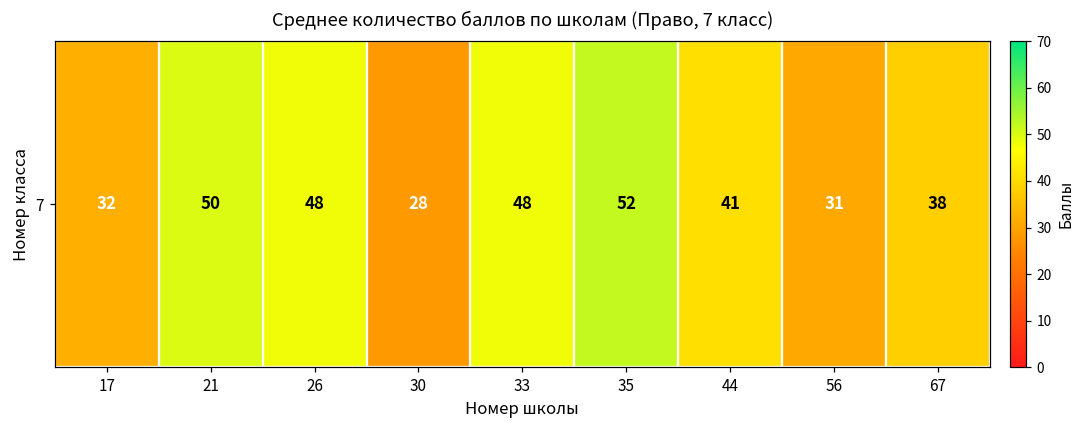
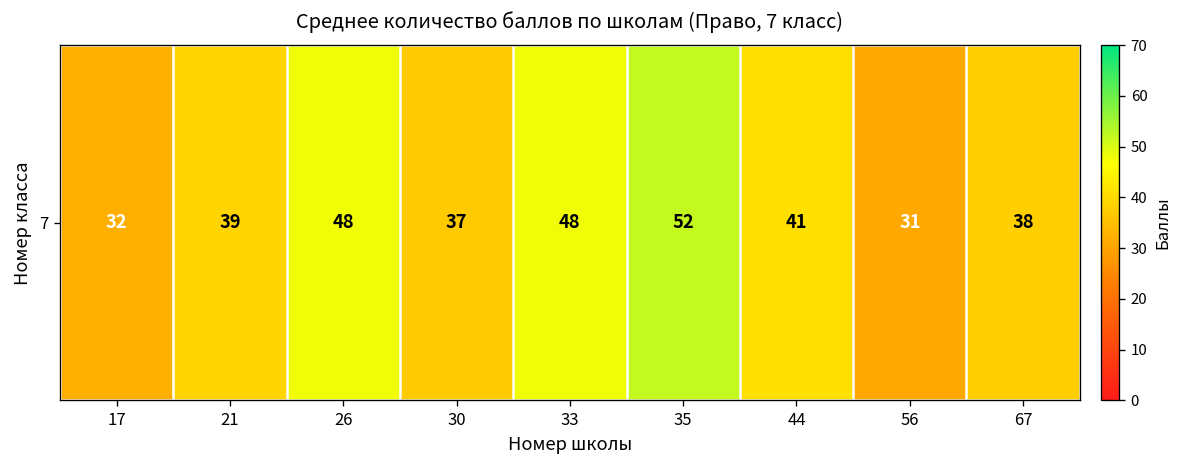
7, 21: 50 -> 39
7, 30: 28 -> 37
